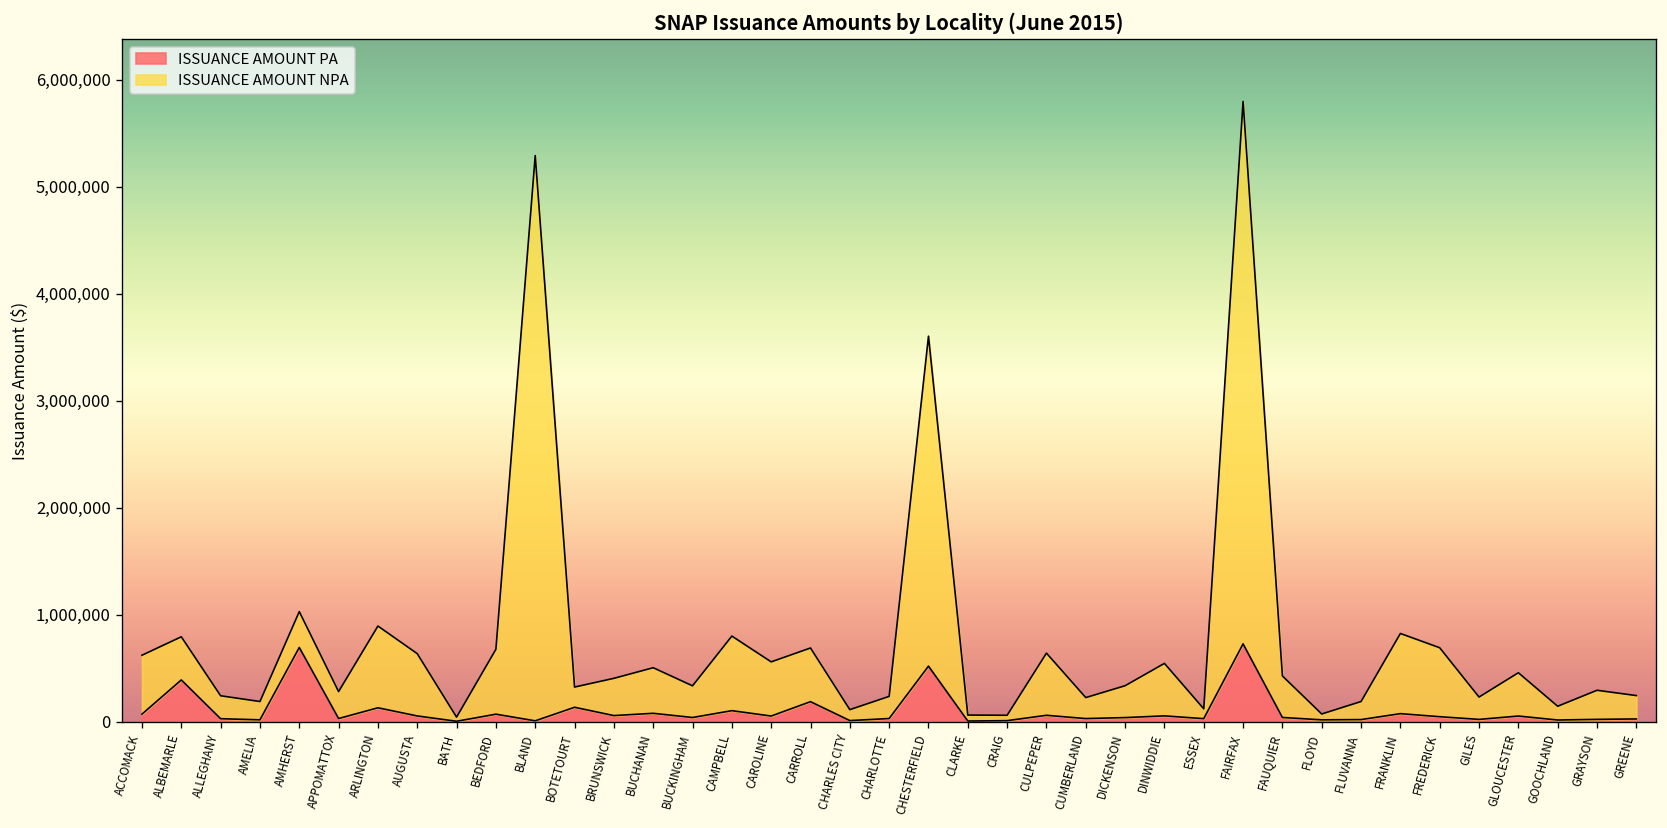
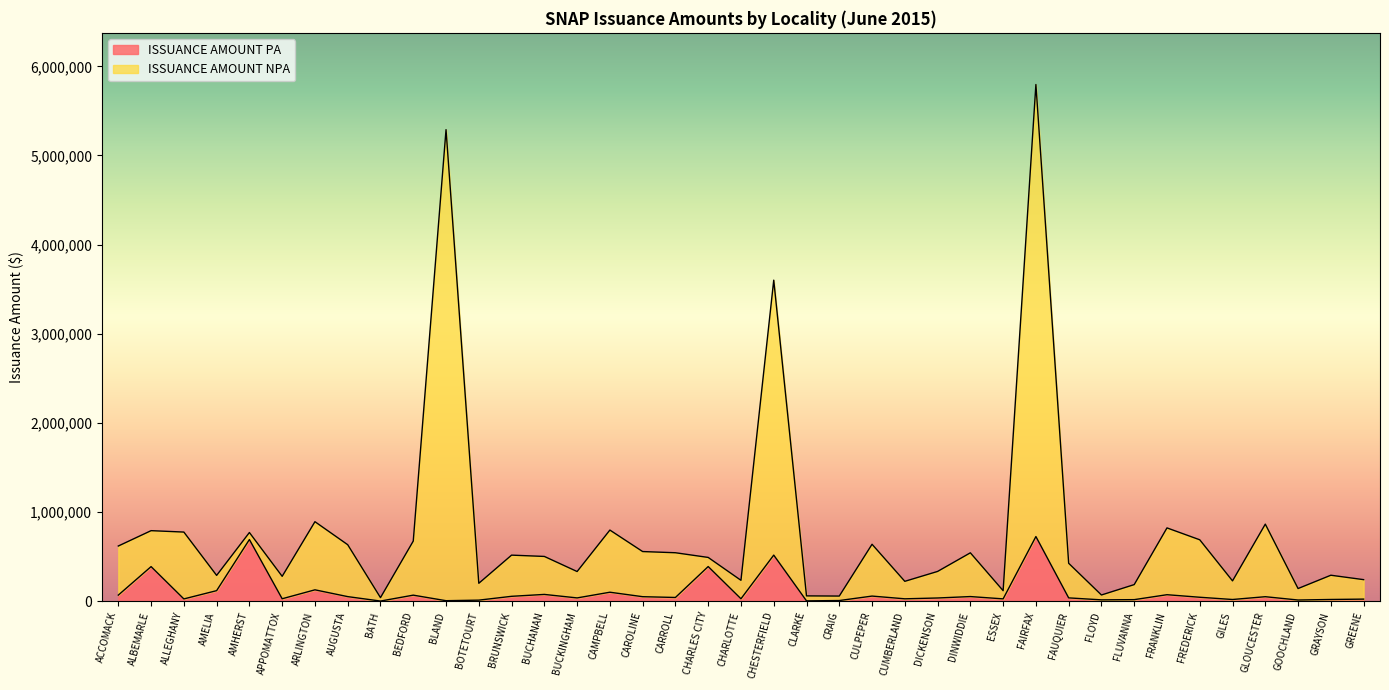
ISSUANCE AMOUNT NPA, ALLEGHANY: 200,000 -> 700,000
ISSUANCE AMOUNT PA, AMELIA: 0 -> 100,000
ISSUANCE AMOUNT NPA, AMHERST: 300,000 -> 100,000
ISSUANCE AMOUNT PA, BOTETOURT: 100,000 -> 0
ISSUANCE AMOUNT NPA, BRUNSWICK: 300,000 -> 500,000
ISSUANCE AMOUNT PA, CARROLL: 200,000 -> 0
ISSUANCE AMOUNT PA, CHARLES CITY: 0 -> 400,000
ISSUANCE AMOUNT NPA, GLOUCESTER: 400,000 -> 800,000
